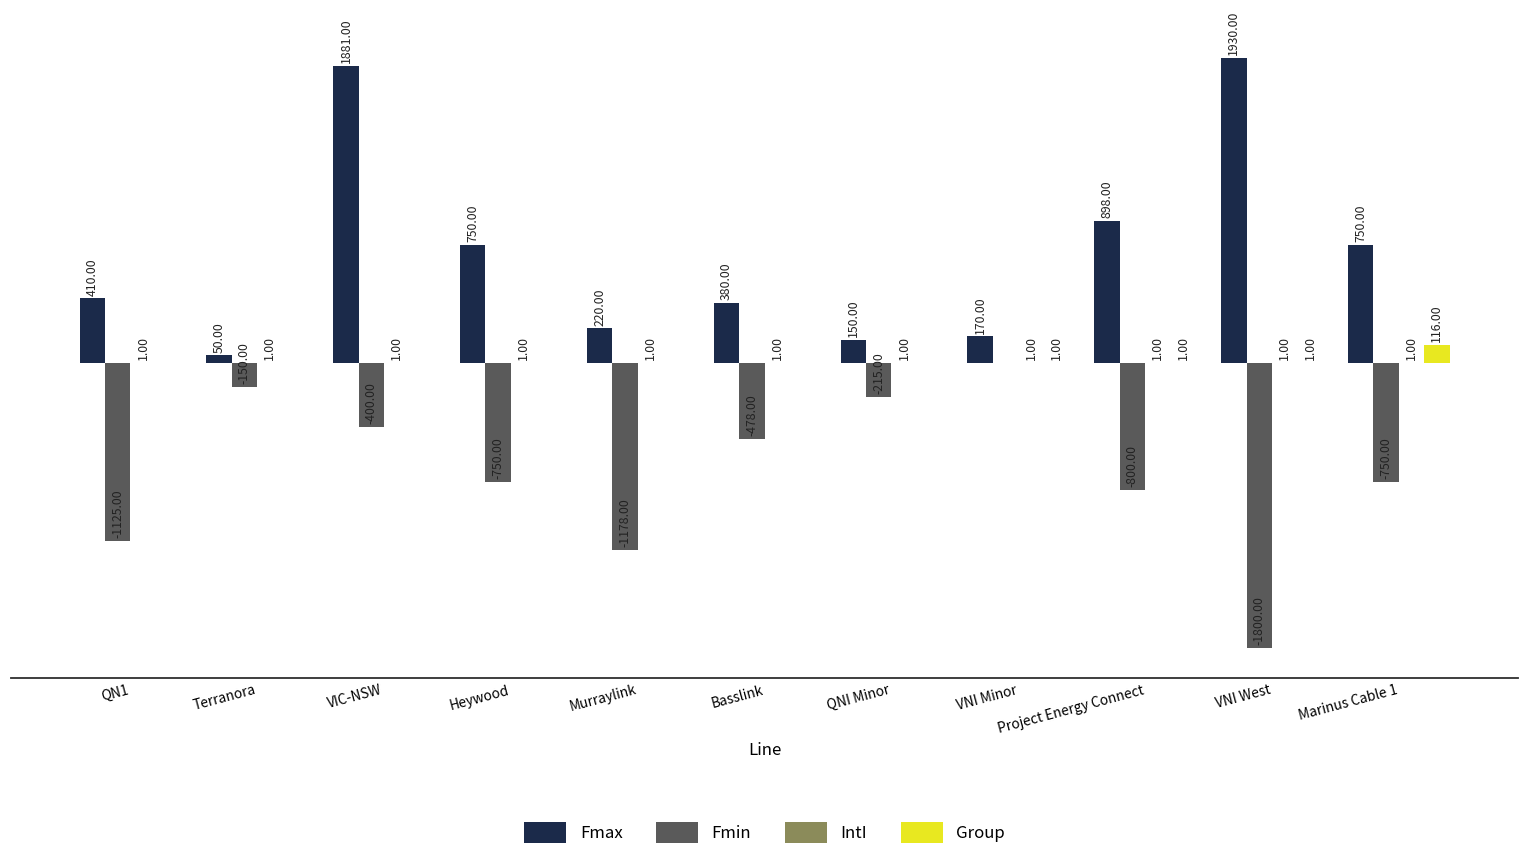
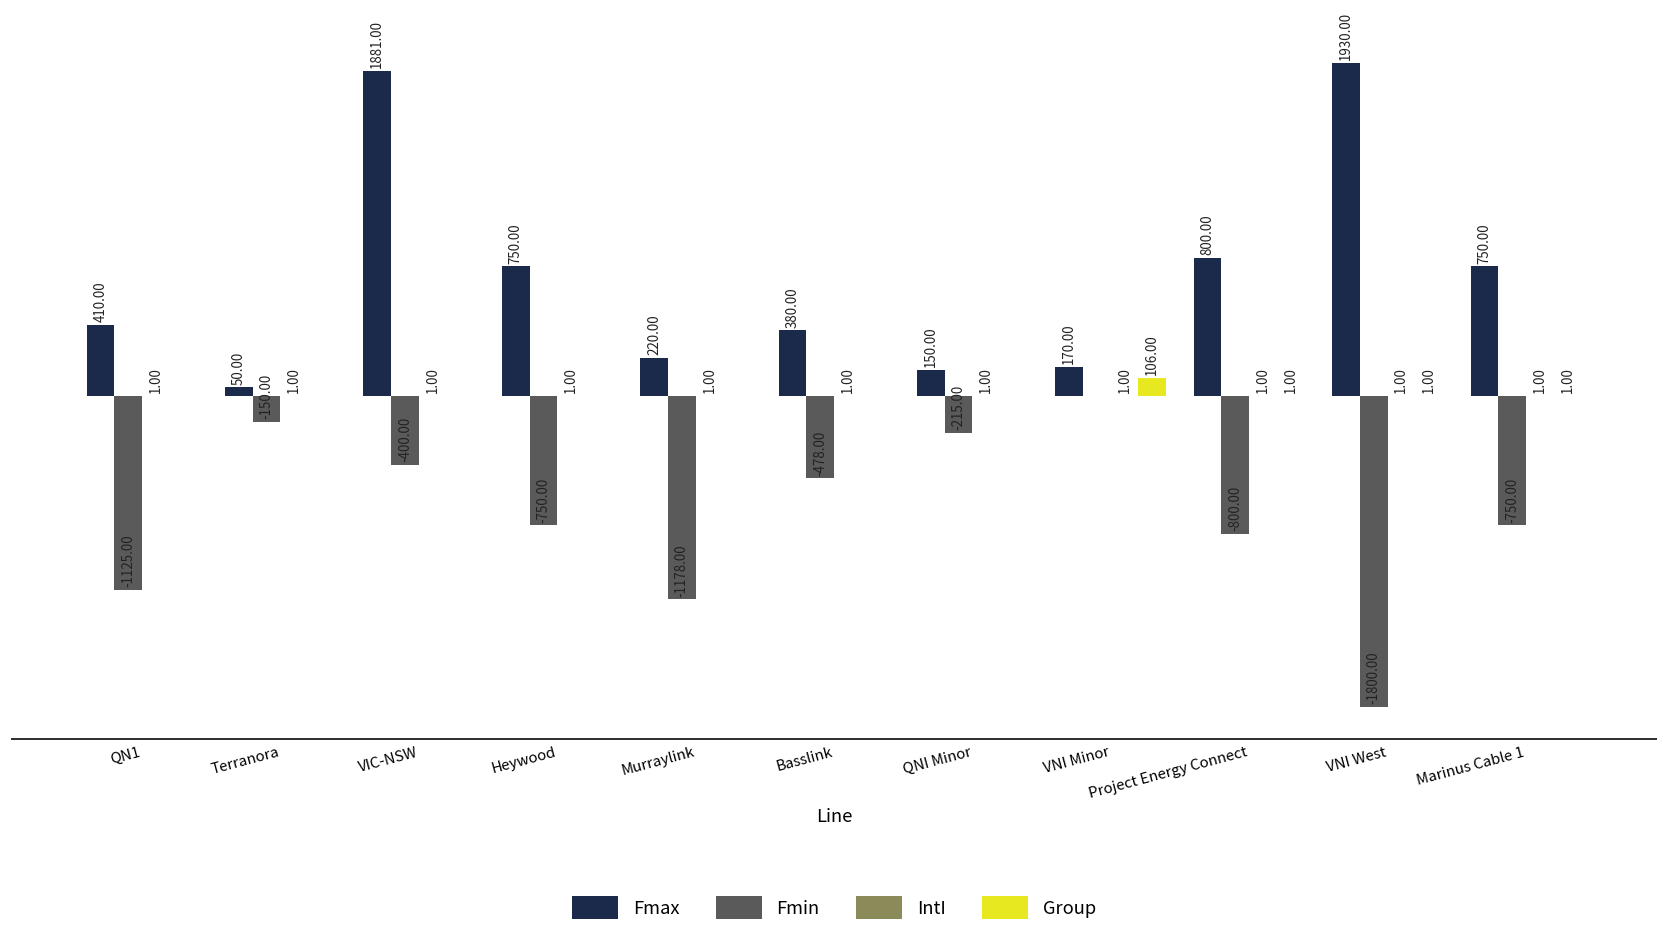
Group, VNI Minor: 1.00 -> 106.00
Fmax, Project Energy Connect: 898.00 -> 800.00
Group, Marinus Cable 1: 116.00 -> 1.00
